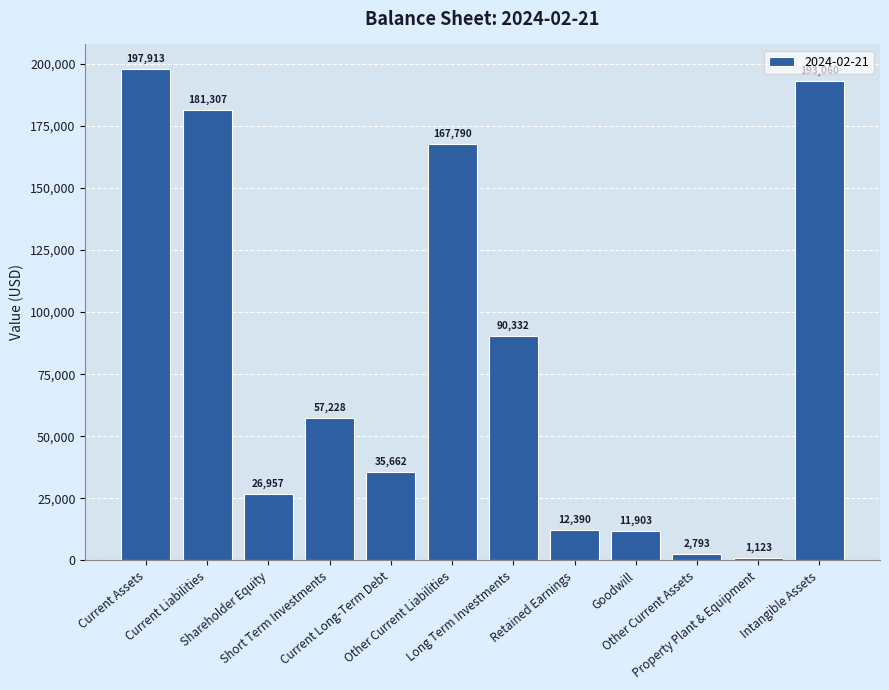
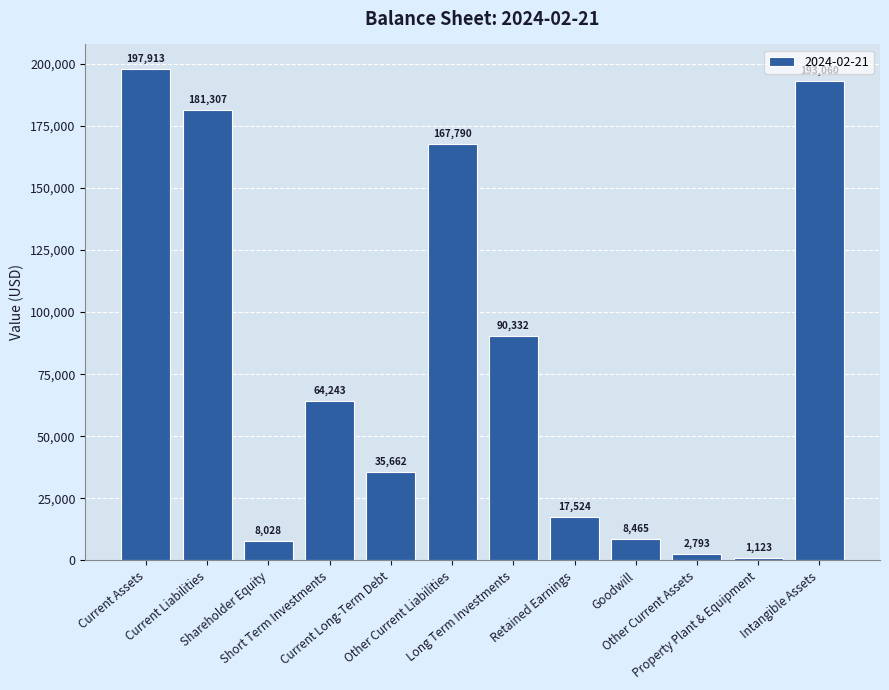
Shareholder Equity: 26,957 -> 8,028
Short Term Investments: 57,228 -> 64,243
Retained Earnings: 12,390 -> 17,524
Goodwill: 11,903 -> 8,465
